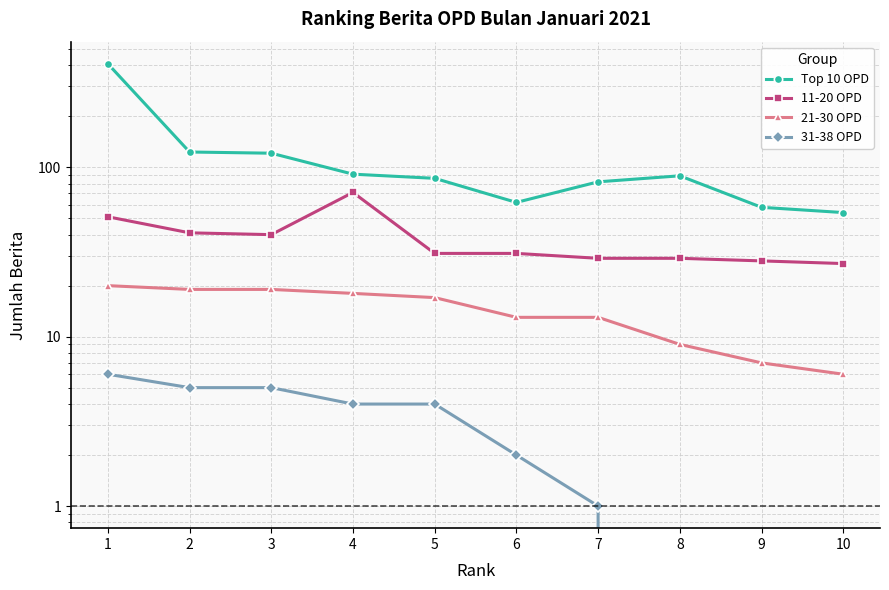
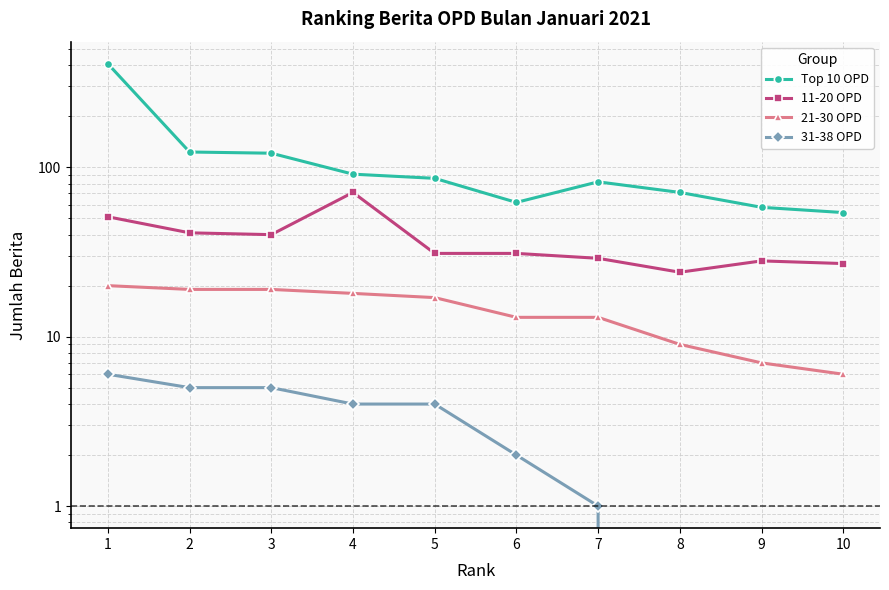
Top 10 OPD, 8: 90 -> 71
11-20 OPD, 8: 29 -> 24
